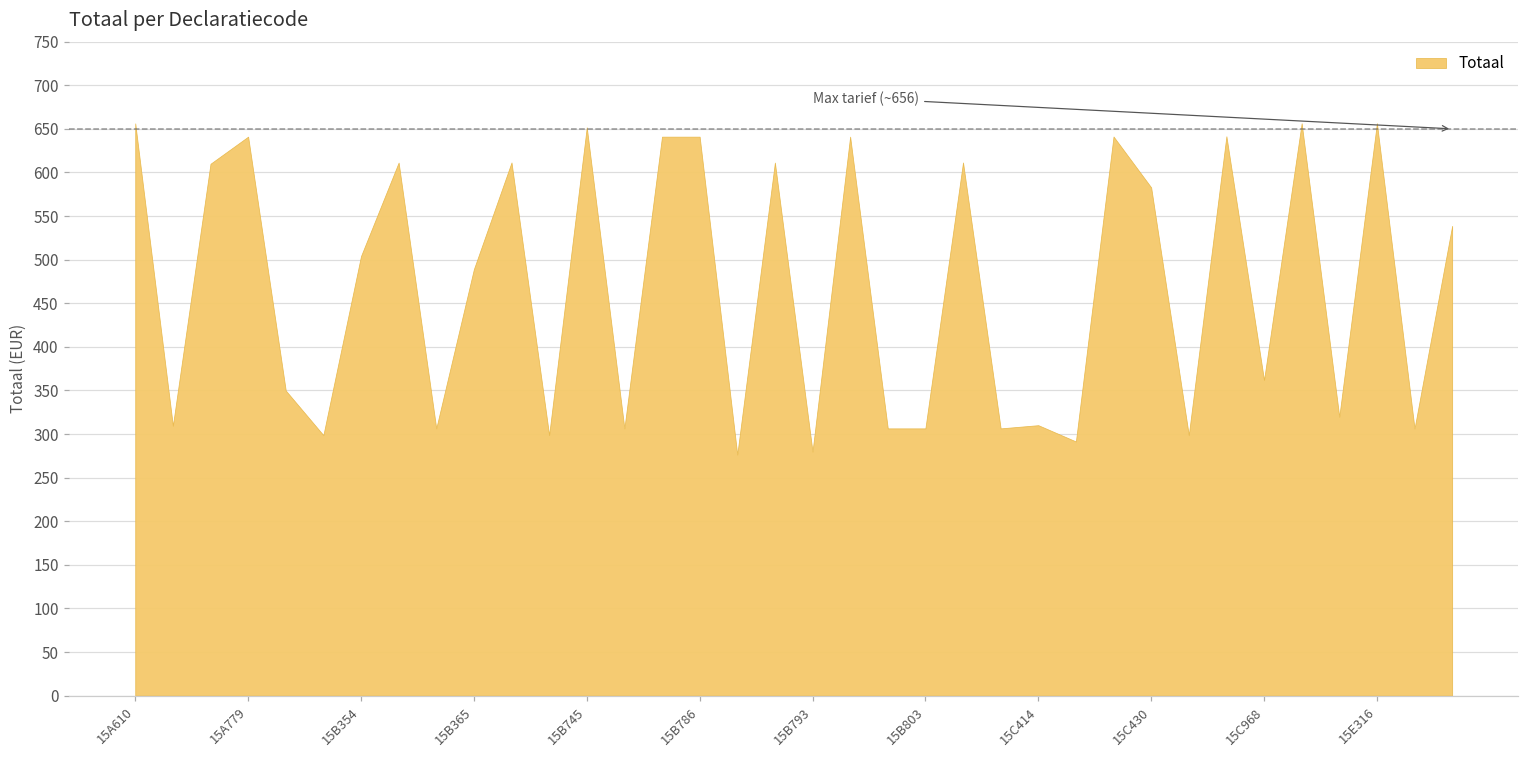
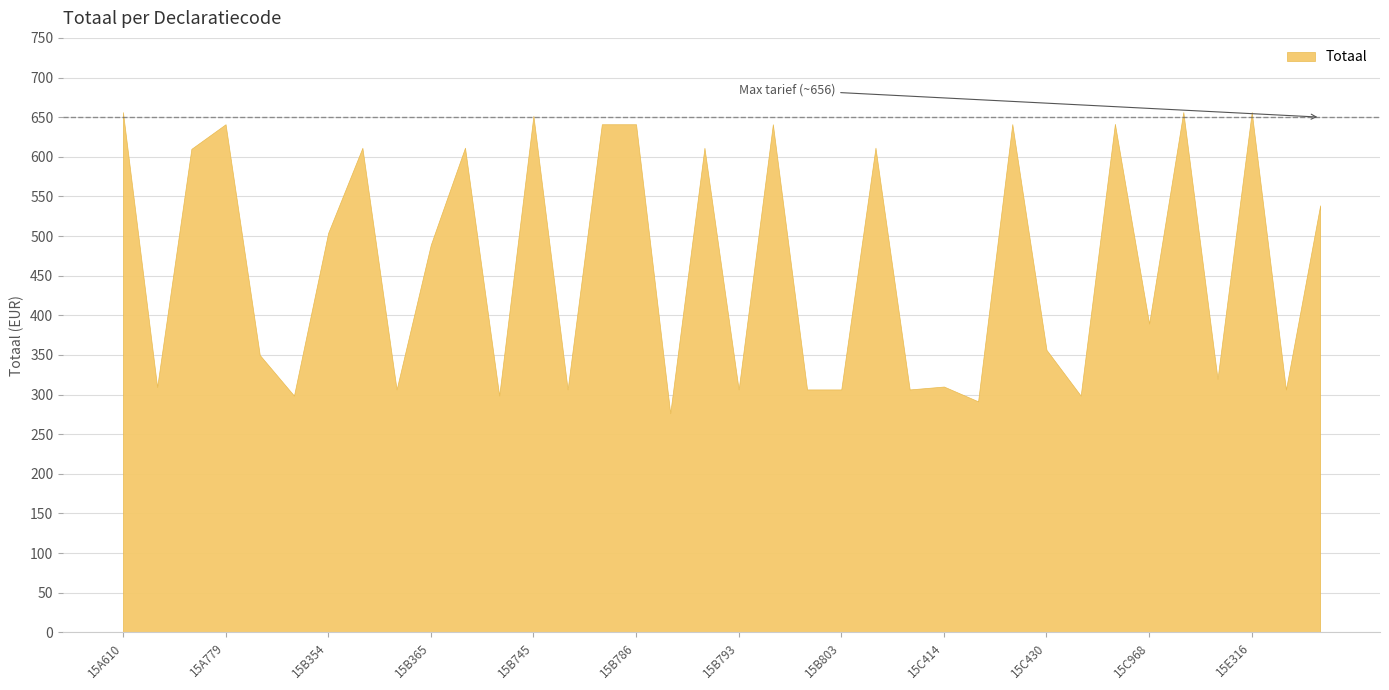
15B793: 280 -> 310
15C430: 580 -> 360
15C968: 360 -> 390
